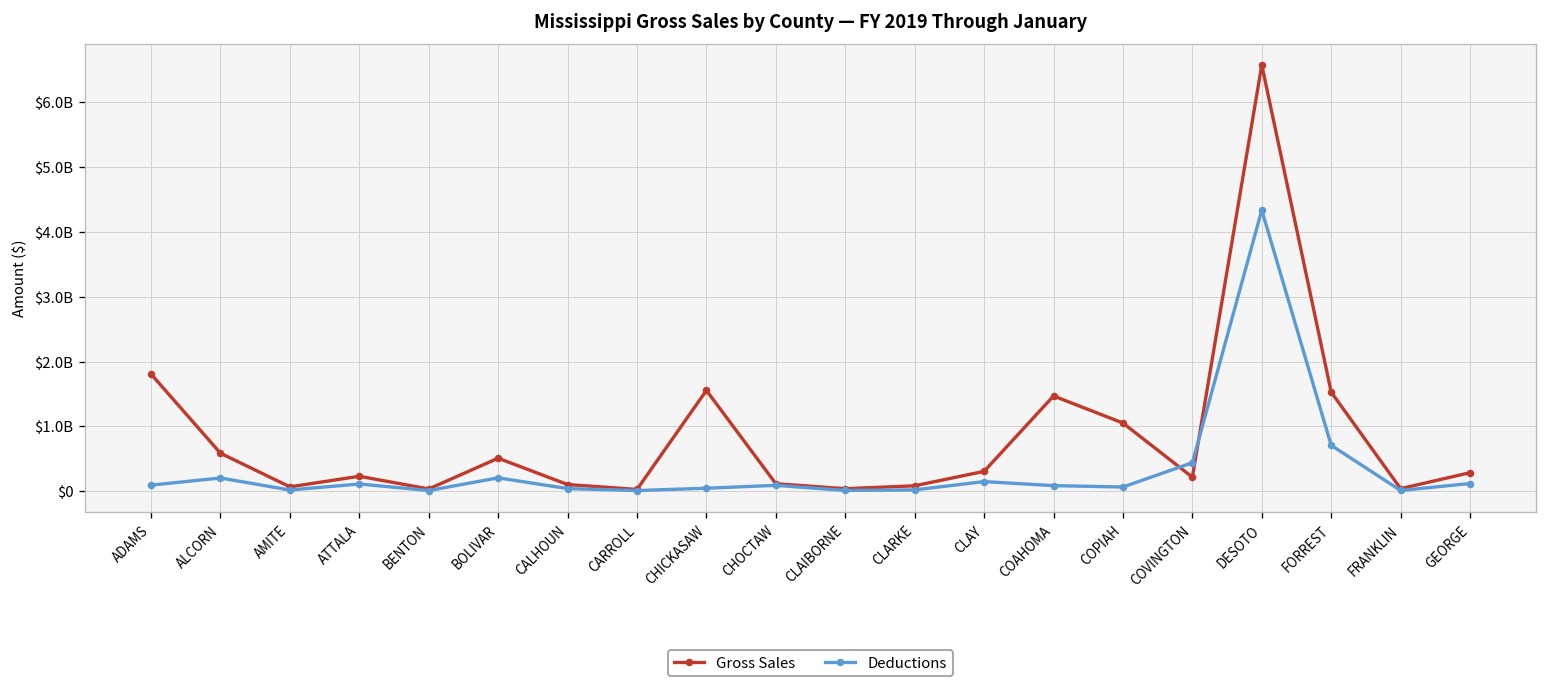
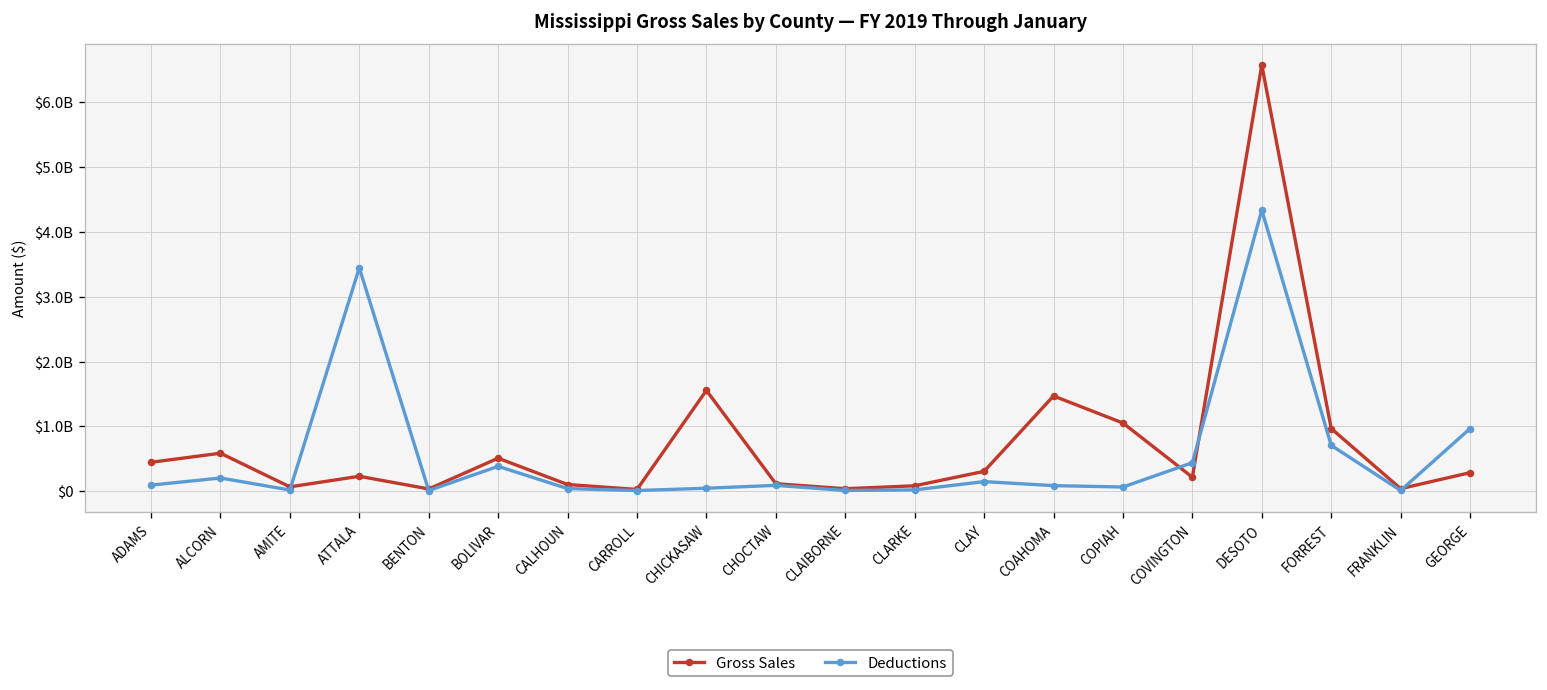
Gross Sales, ADAMS: $1800000000 -> $400000000
Deductions, ATTALA: $100000000 -> $3400000000
Deductions, BOLIVAR: $200000000 -> $400000000
Gross Sales, FORREST: $1500000000 -> $1000000000
Deductions, GEORGE: $100000000 -> $1000000000
